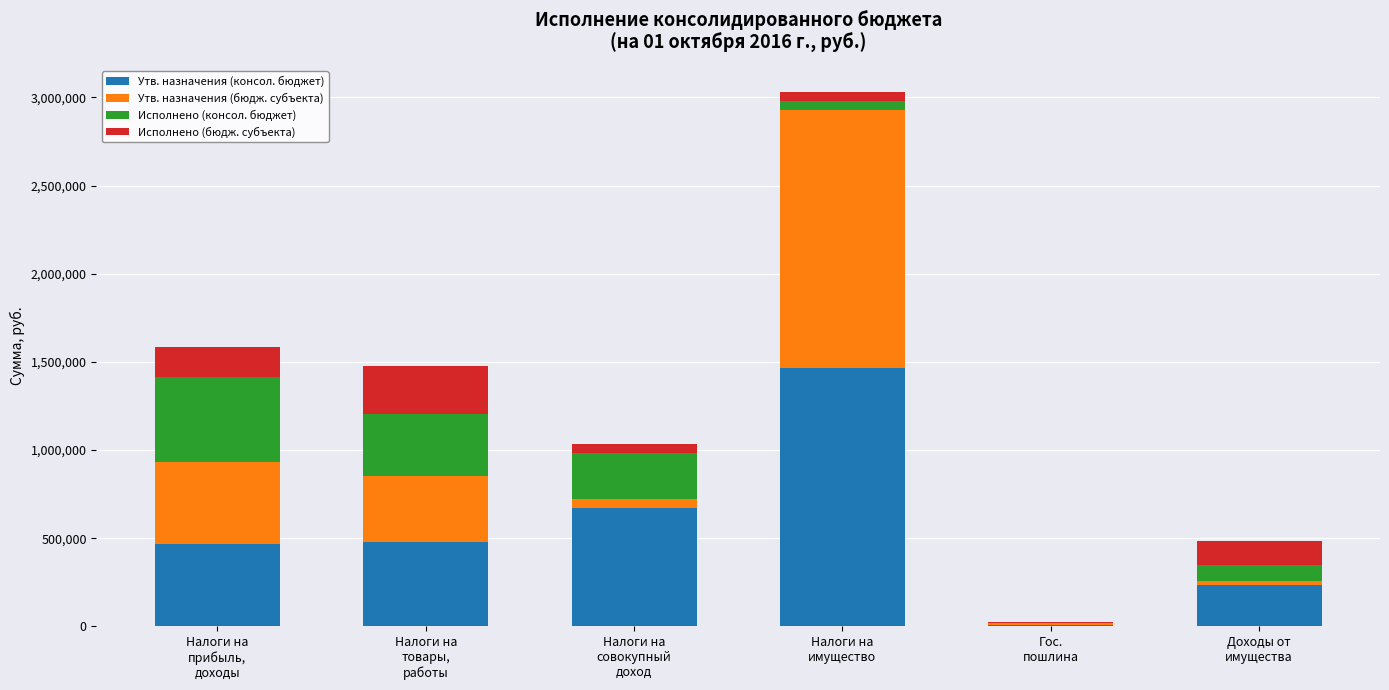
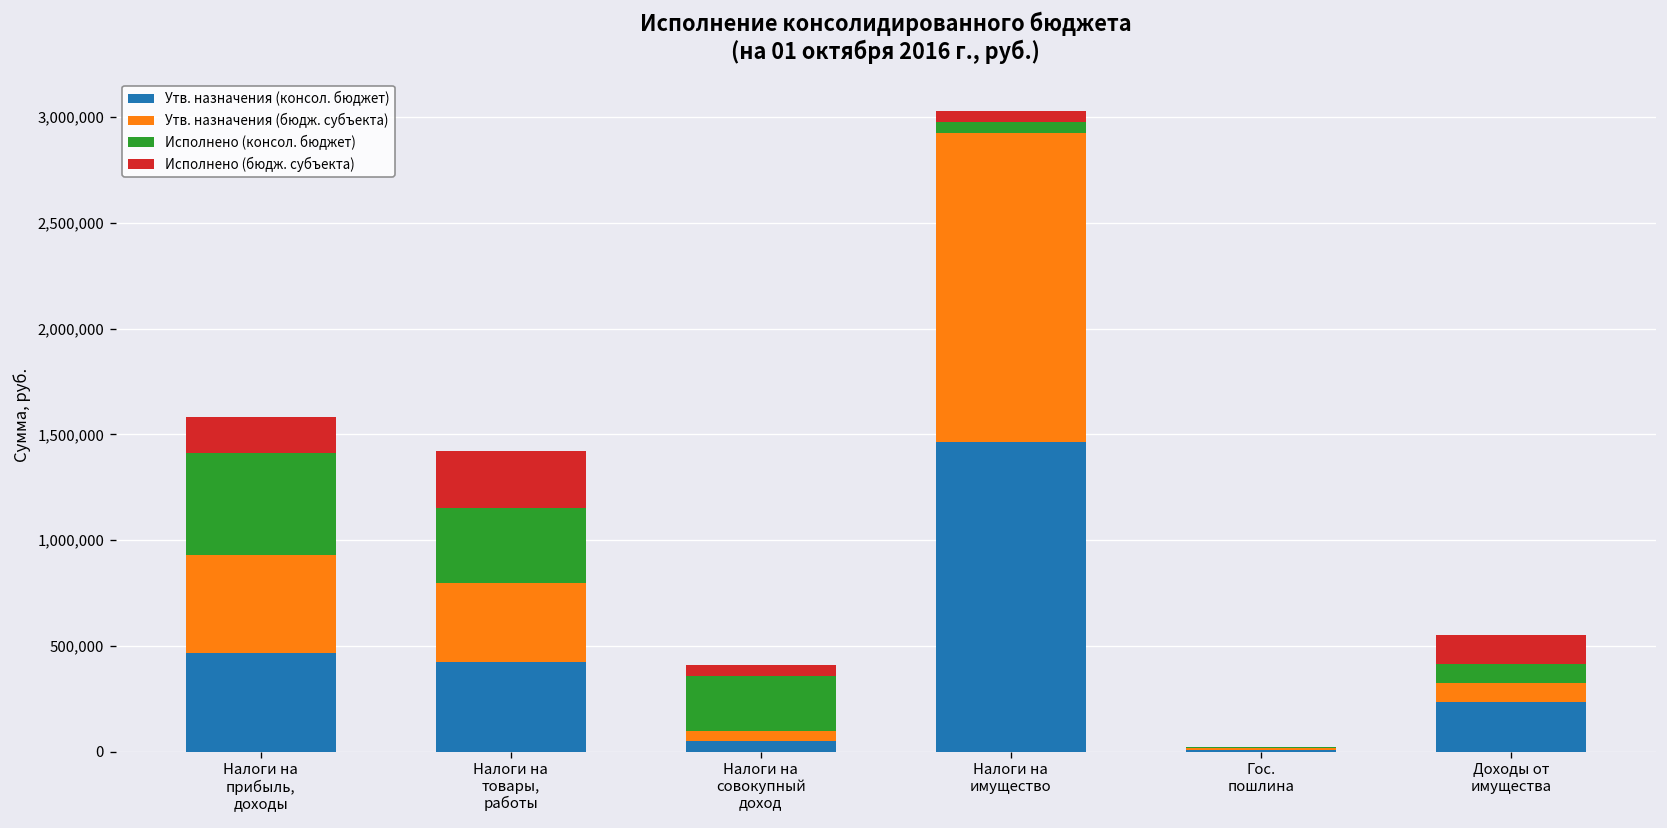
Утв. назначения (консол. бюджет), Налоги на товары, работы: 480,000 -> 430,000
Утв. назначения (консол. бюджет), Налоги на совокупный доход: 670,000 -> 50,000
Утв. назначения (бюдж. субъекта), Доходы от имущества: 30,000 -> 90,000
